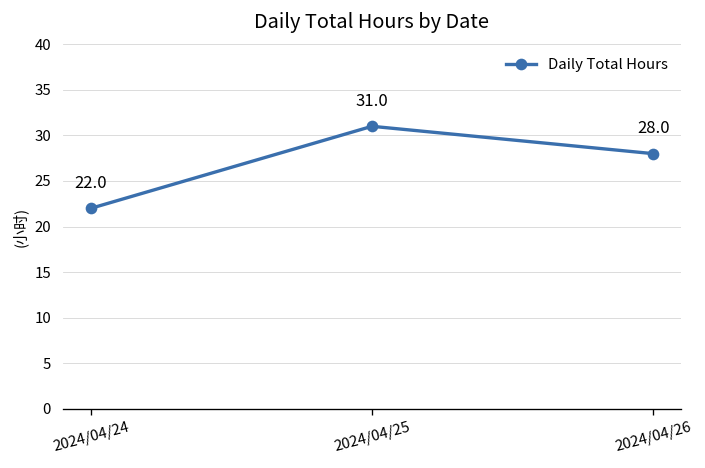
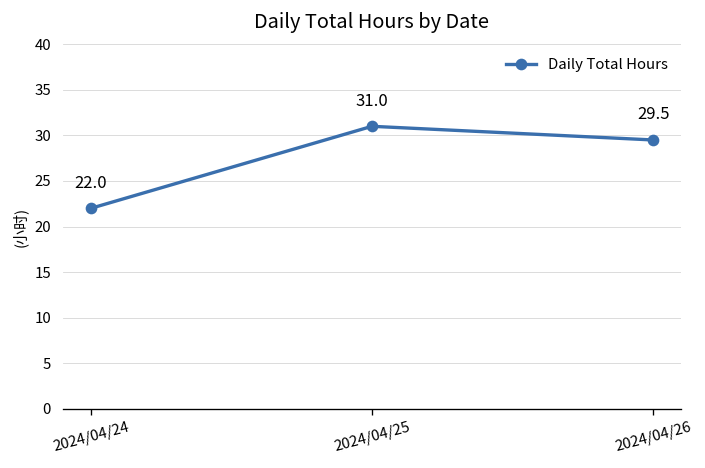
2024/04/26: 28.0 -> 29.5
